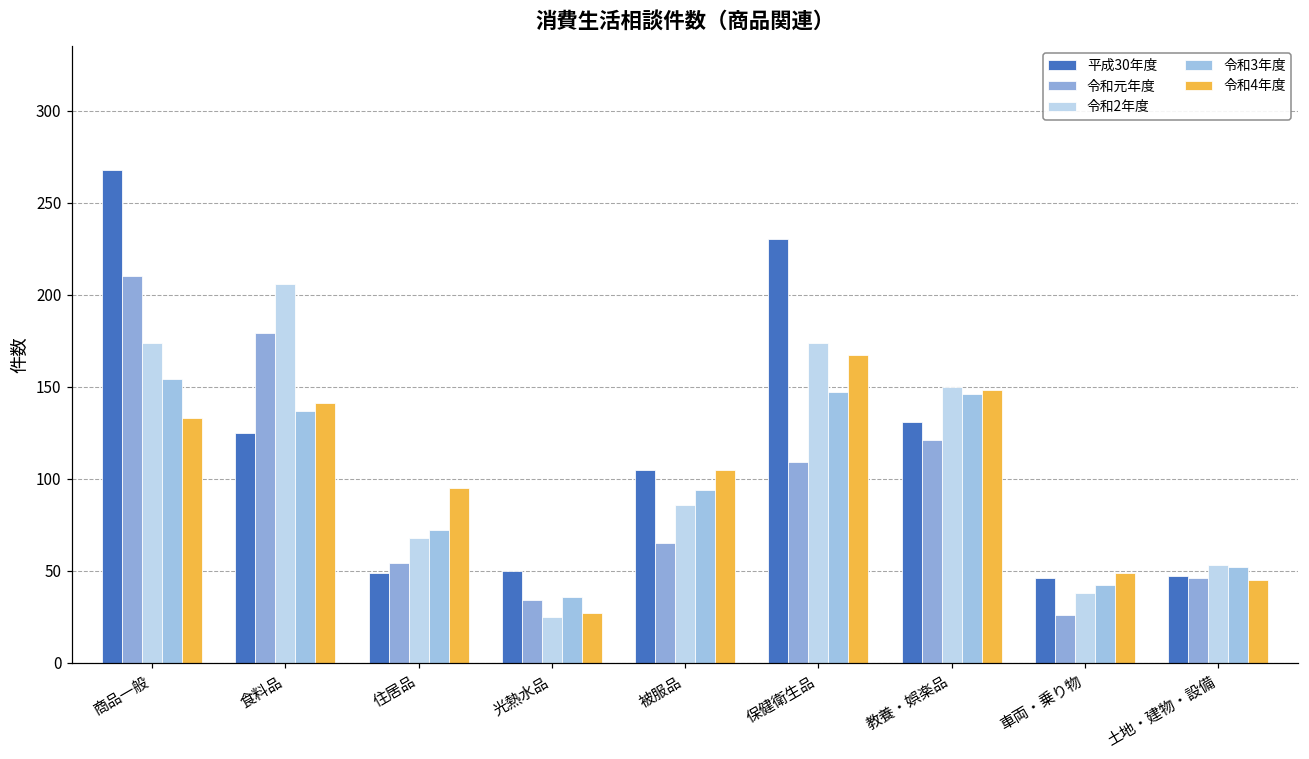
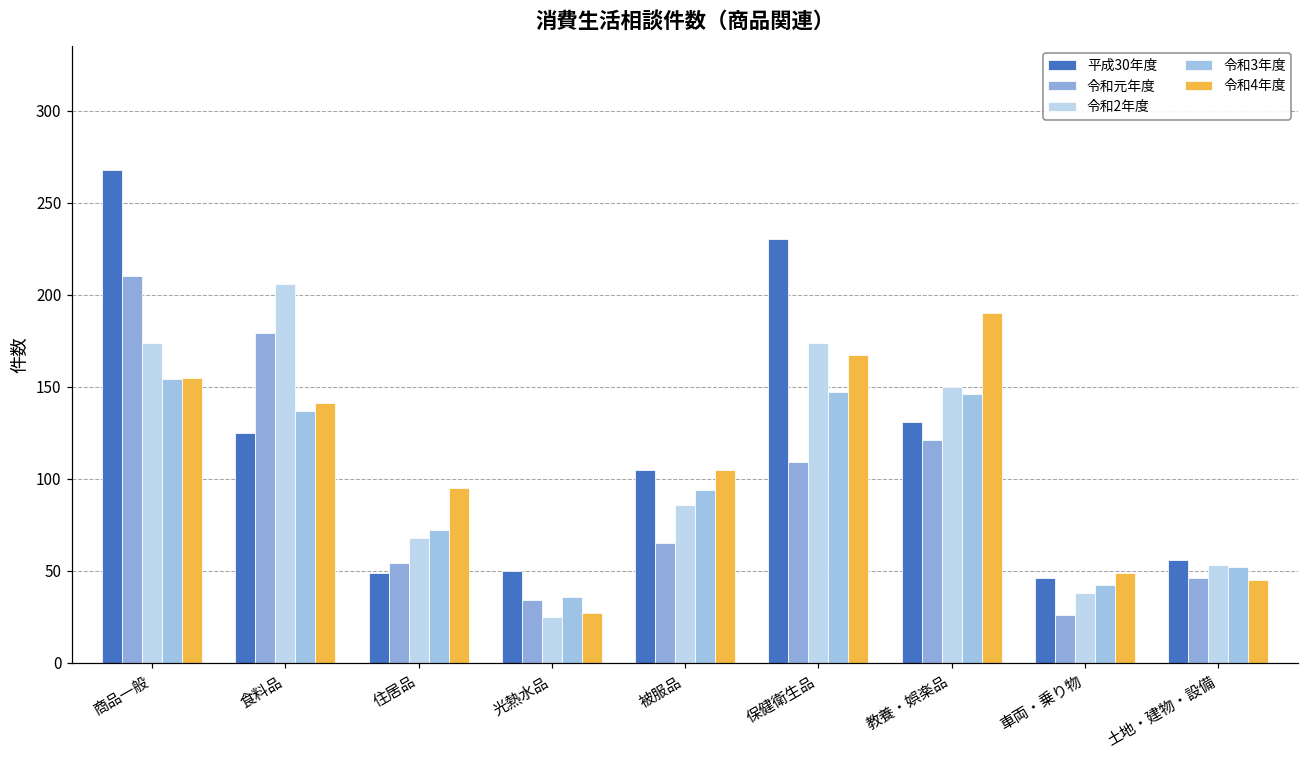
令和4年度, 商品一般: 133 -> 155
令和4年度, 教養・娯楽品: 148 -> 190
平成30年度, 土地・建物・設備: 47 -> 56
